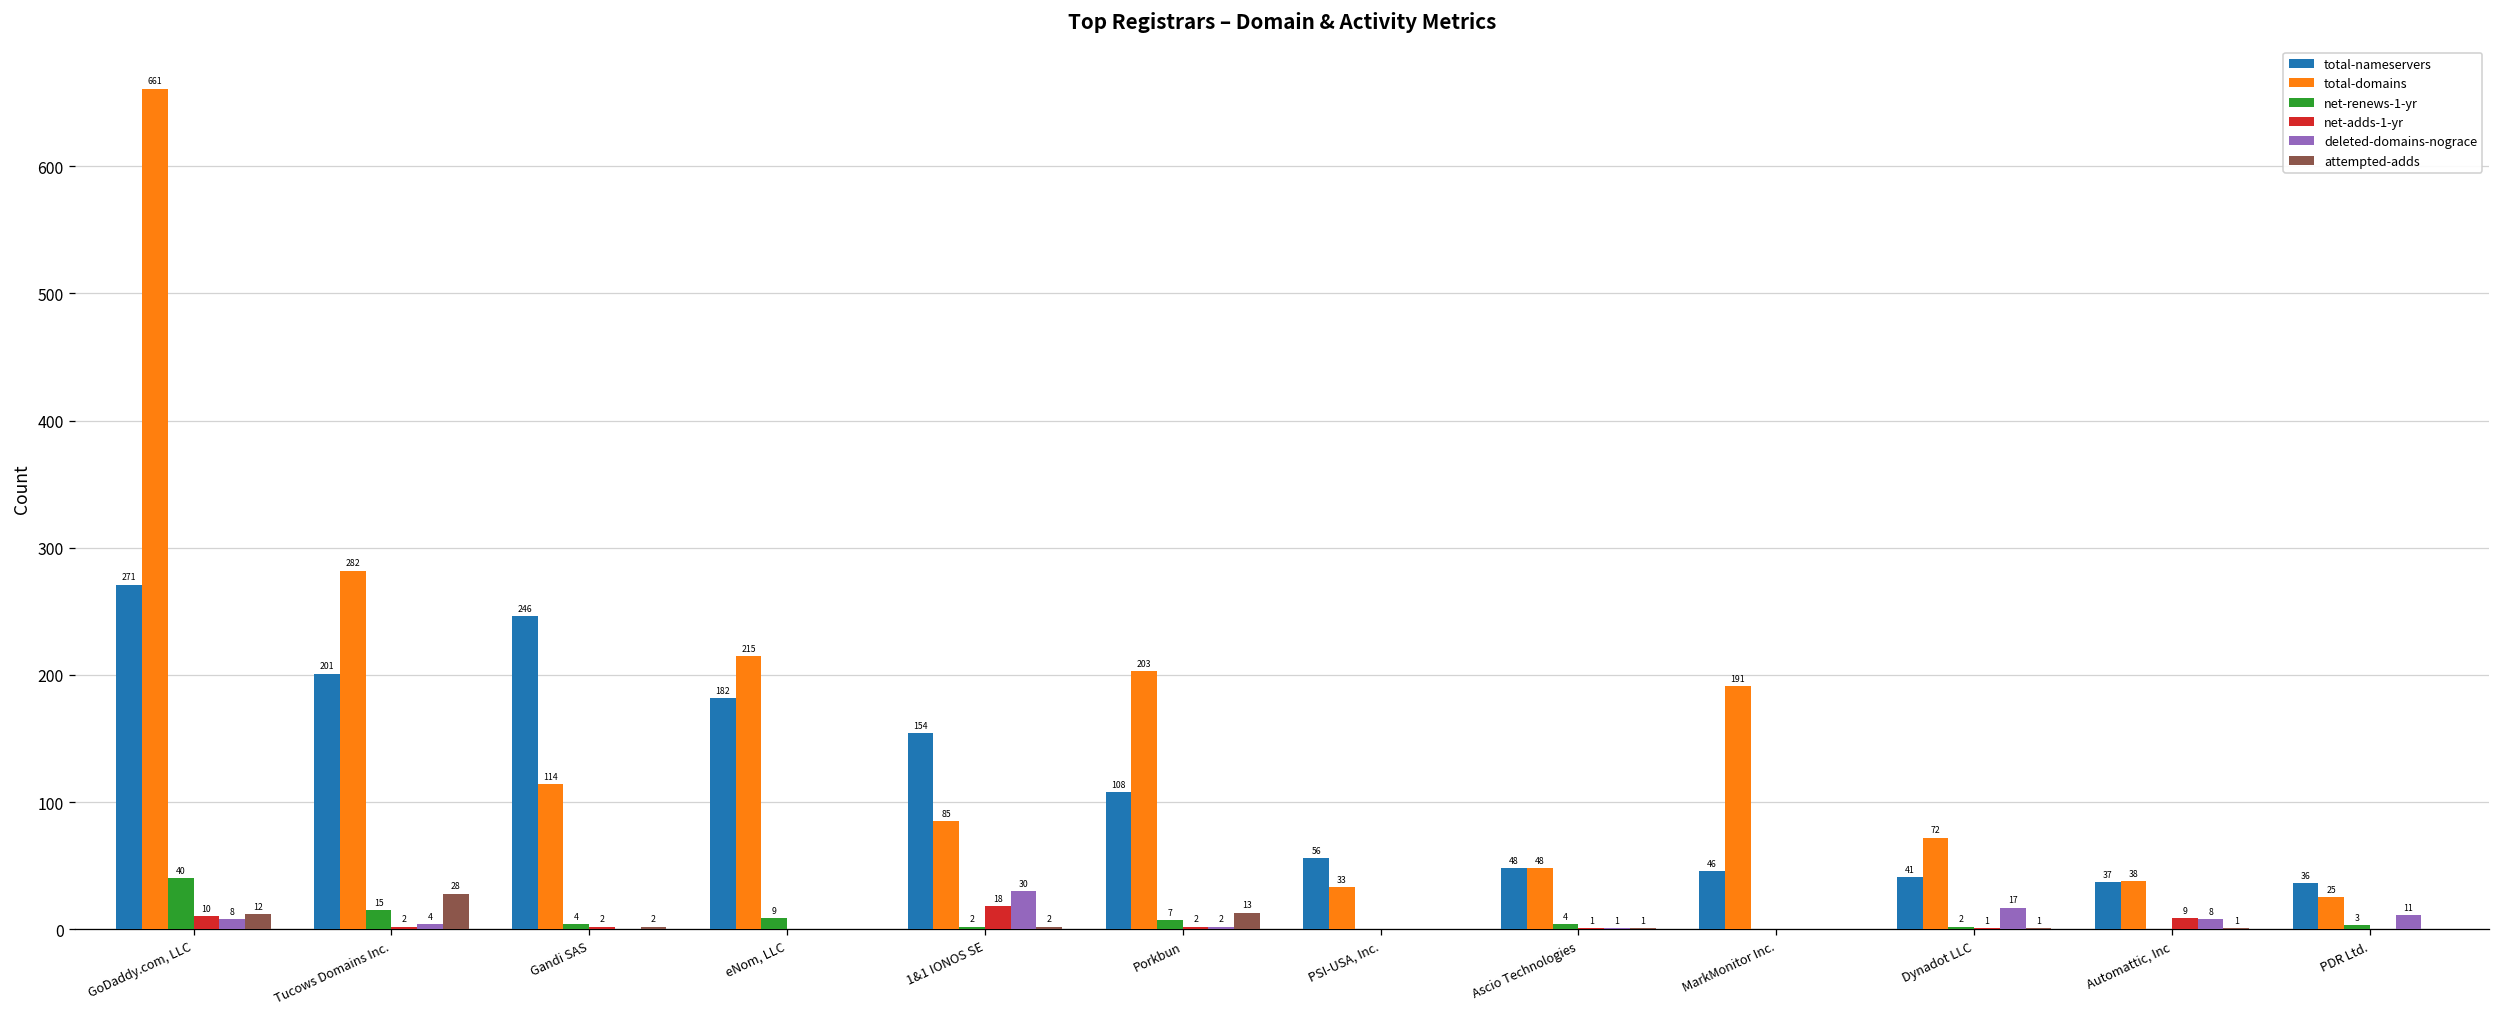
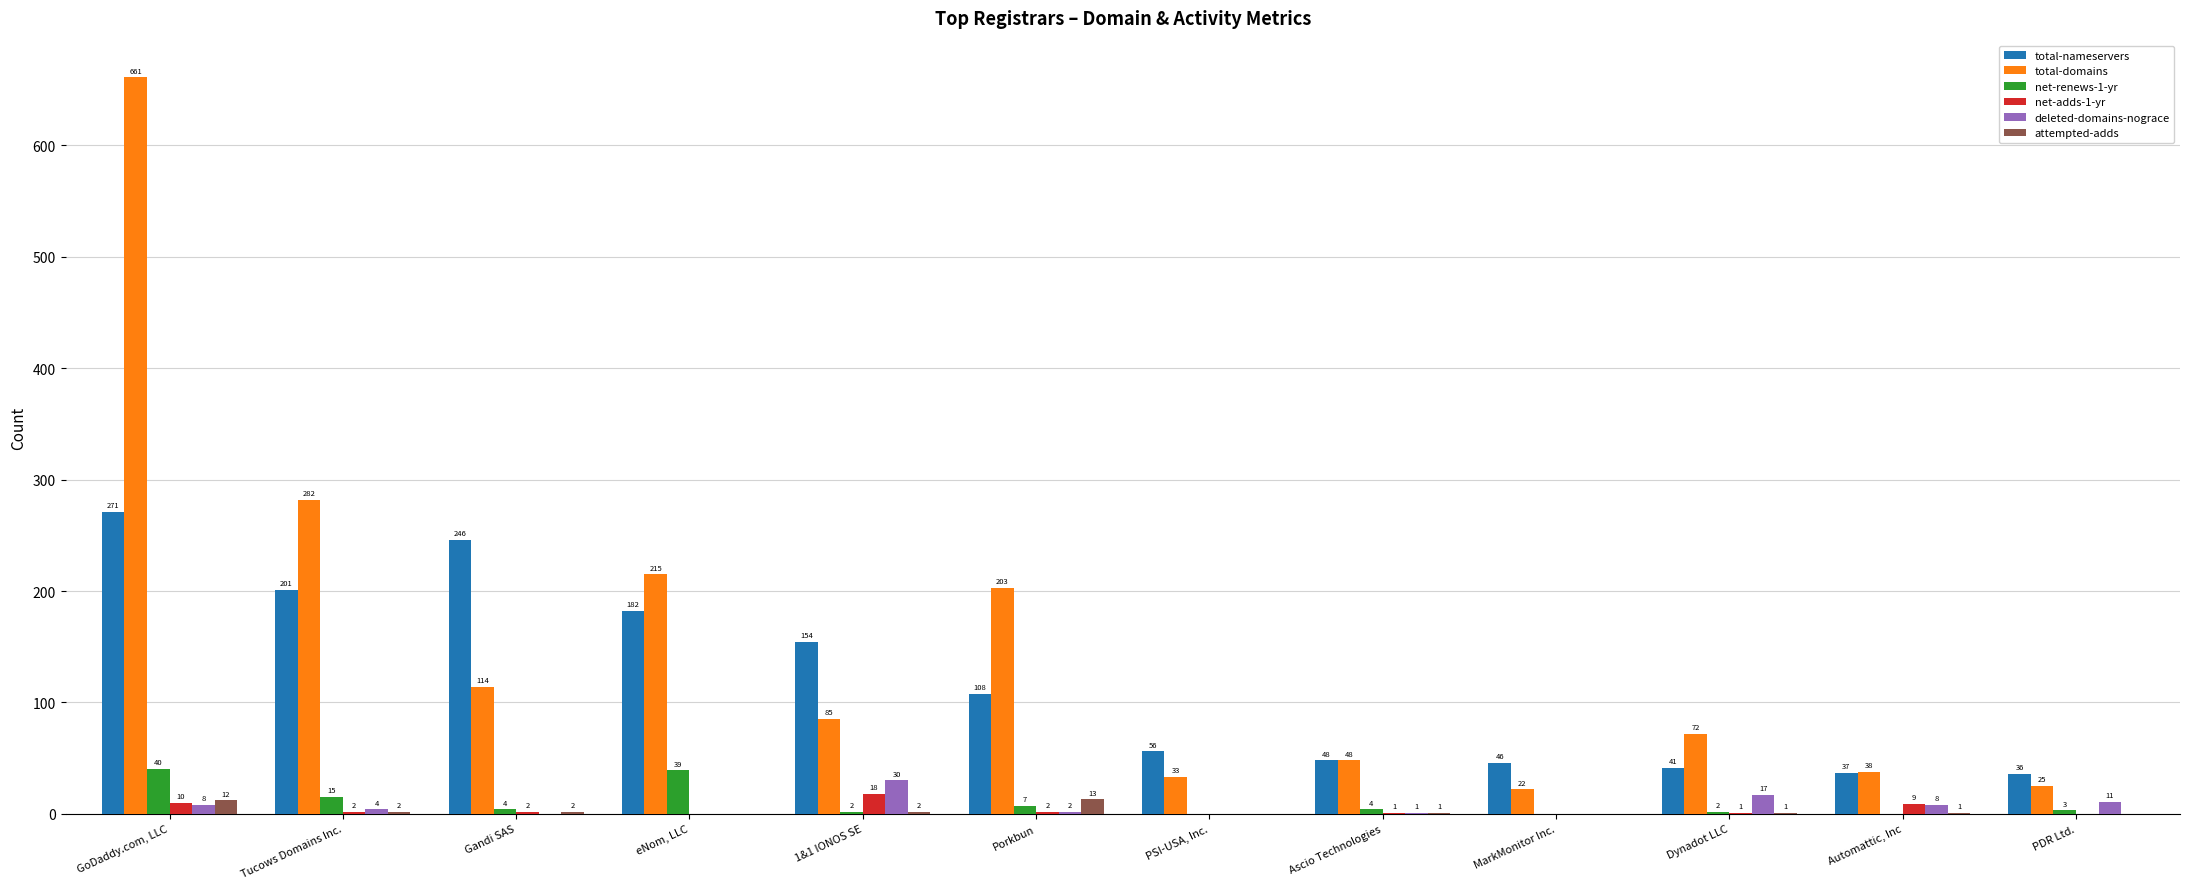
attempted-adds, Tucows Domains Inc.: 28 -> 2
net-renews-1-yr, eNom, LLC: 9 -> 39
total-domains, MarkMonitor Inc.: 191 -> 22
